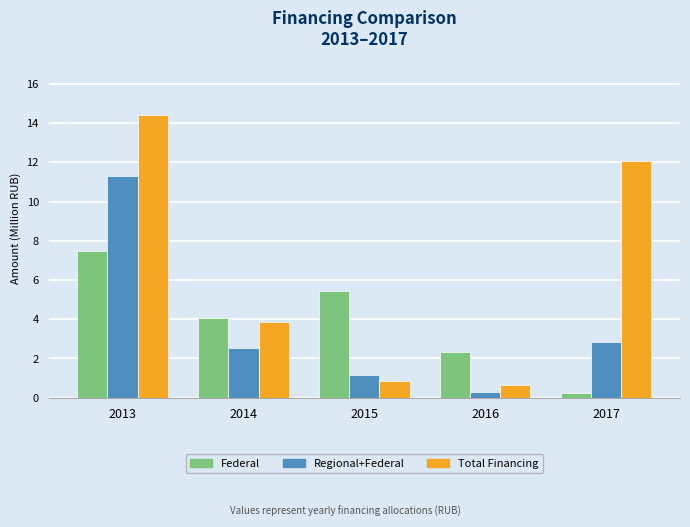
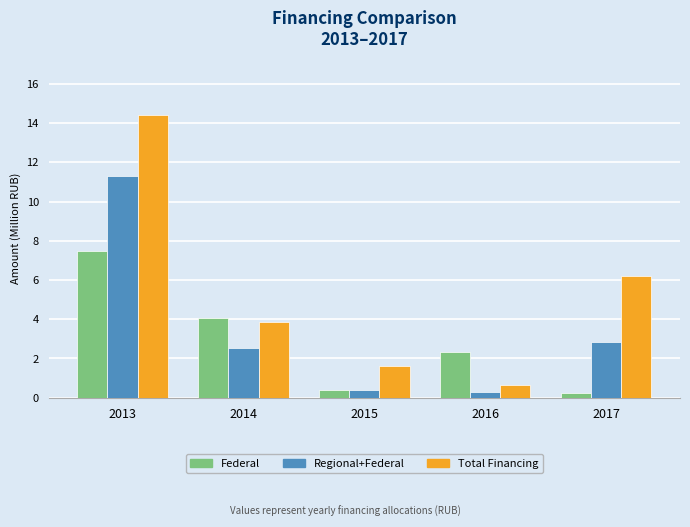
Federal, 2015: 5.4 -> 0.4
Regional+Federal, 2015: 1.2 -> 0.4
Total Financing, 2015: 0.9 -> 1.6
Total Financing, 2017: 12.1 -> 6.2
